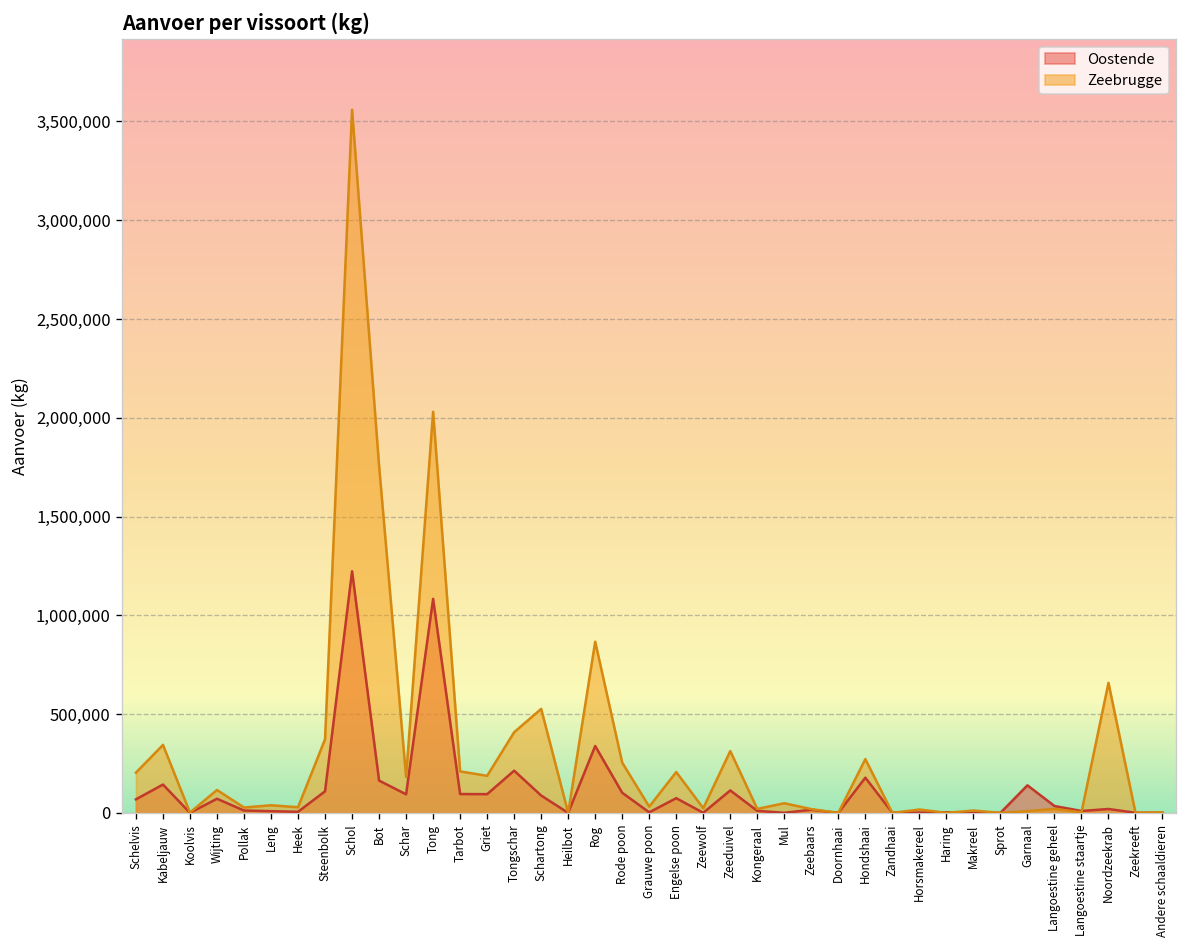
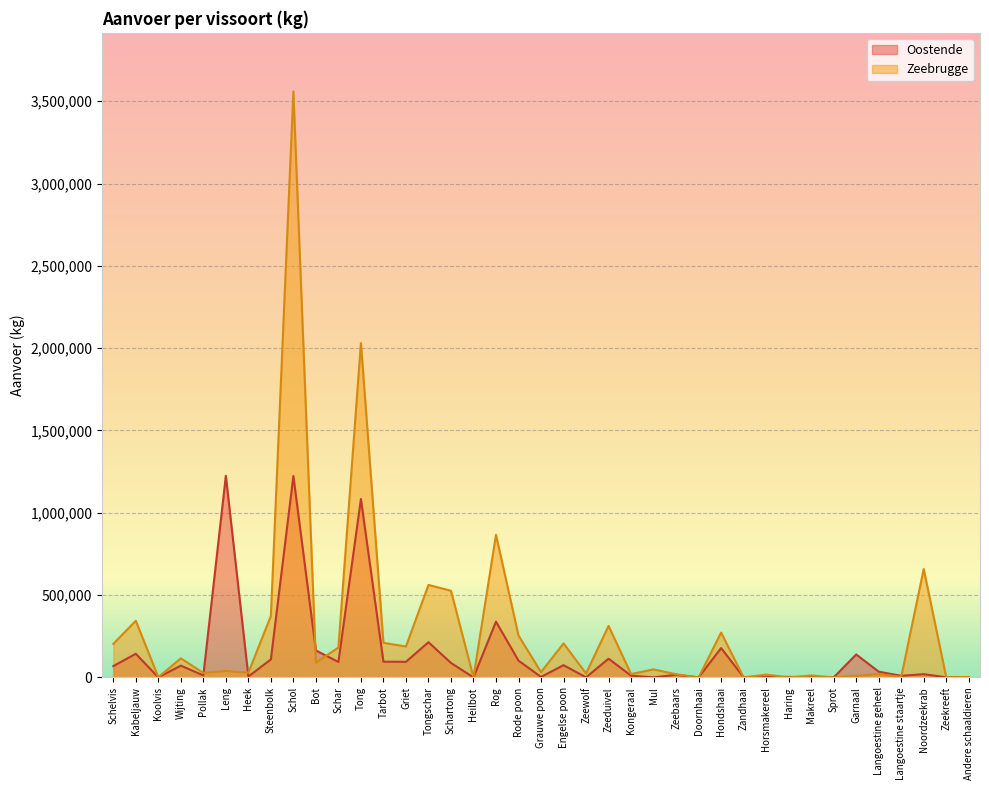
Oostende, Leng: 10,000 -> 1,220,000
Zeebrugge, Bot: 1,760,000 -> 90,000
Zeebrugge, Tongschar: 410,000 -> 560,000
